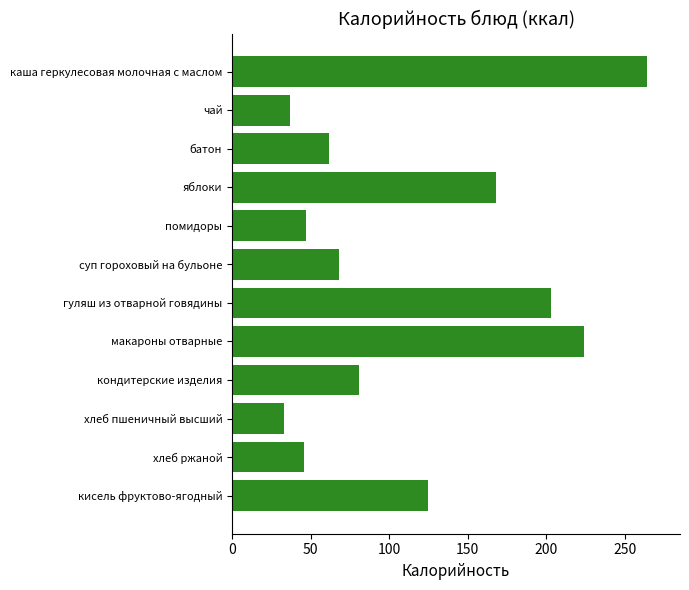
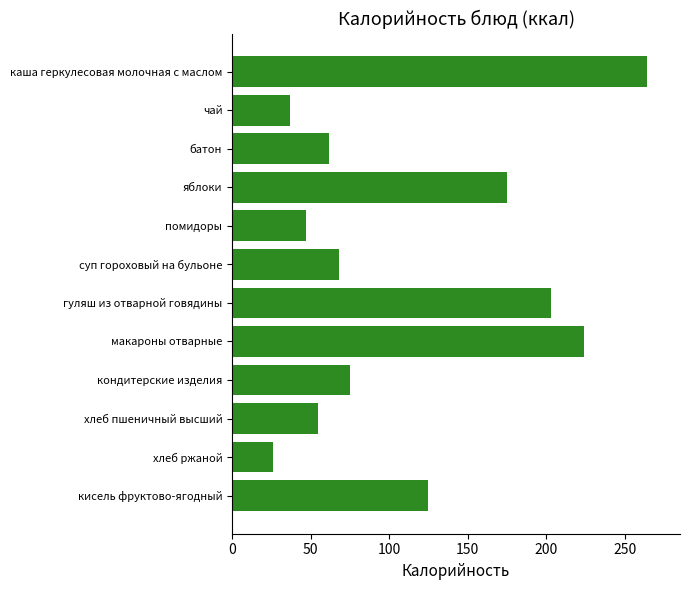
яблоки: 168 -> 175
кондитерские изделия: 81 -> 75
хлеб пшеничный высший: 33 -> 55
хлеб ржаной: 46 -> 26
